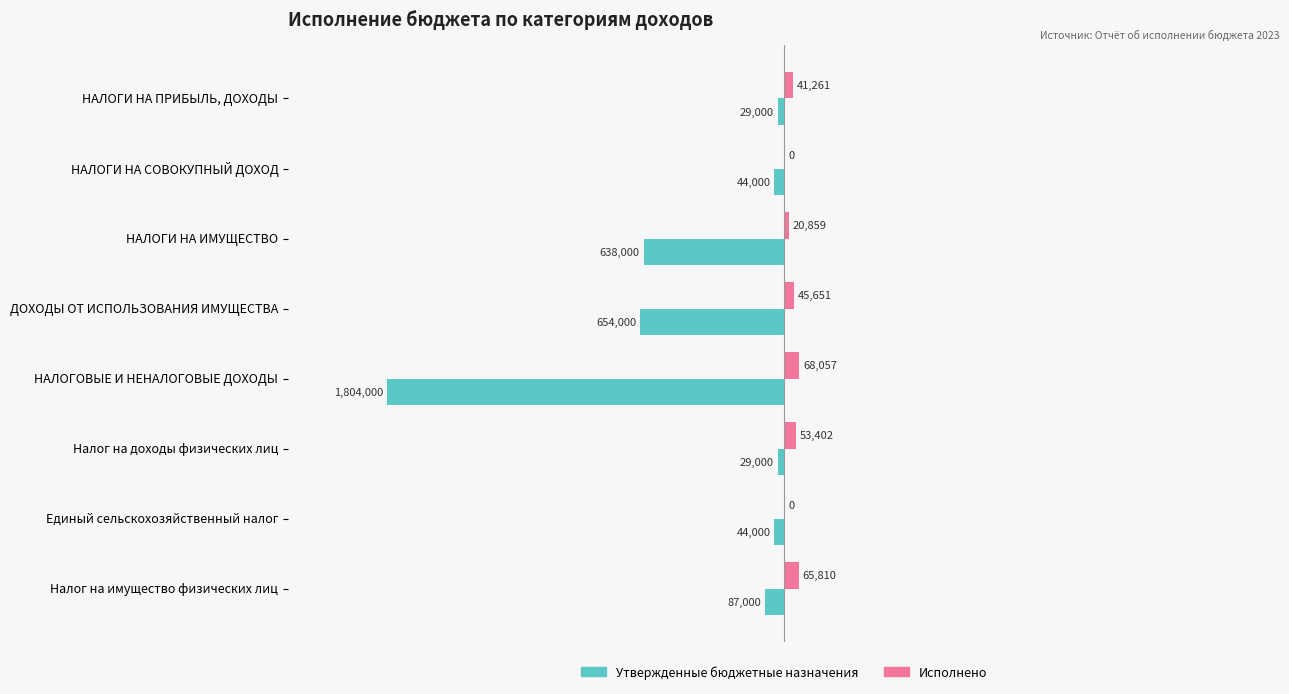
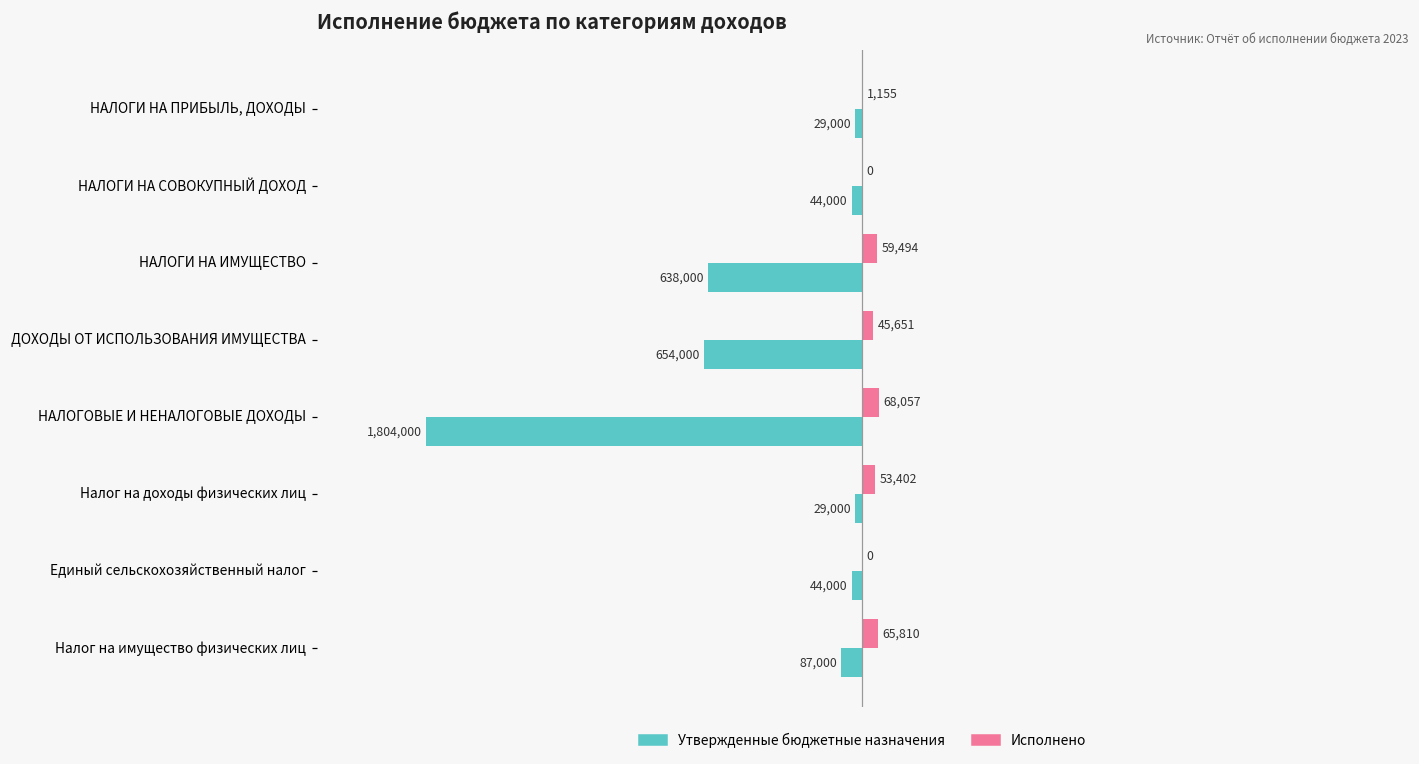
Исполнено, НАЛОГИ НА ПРИБЫЛЬ, ДОХОДЫ: 41,261 -> 1,155
Исполнено, НАЛОГИ НА ИМУЩЕСТВО: 20,859 -> 59,494
